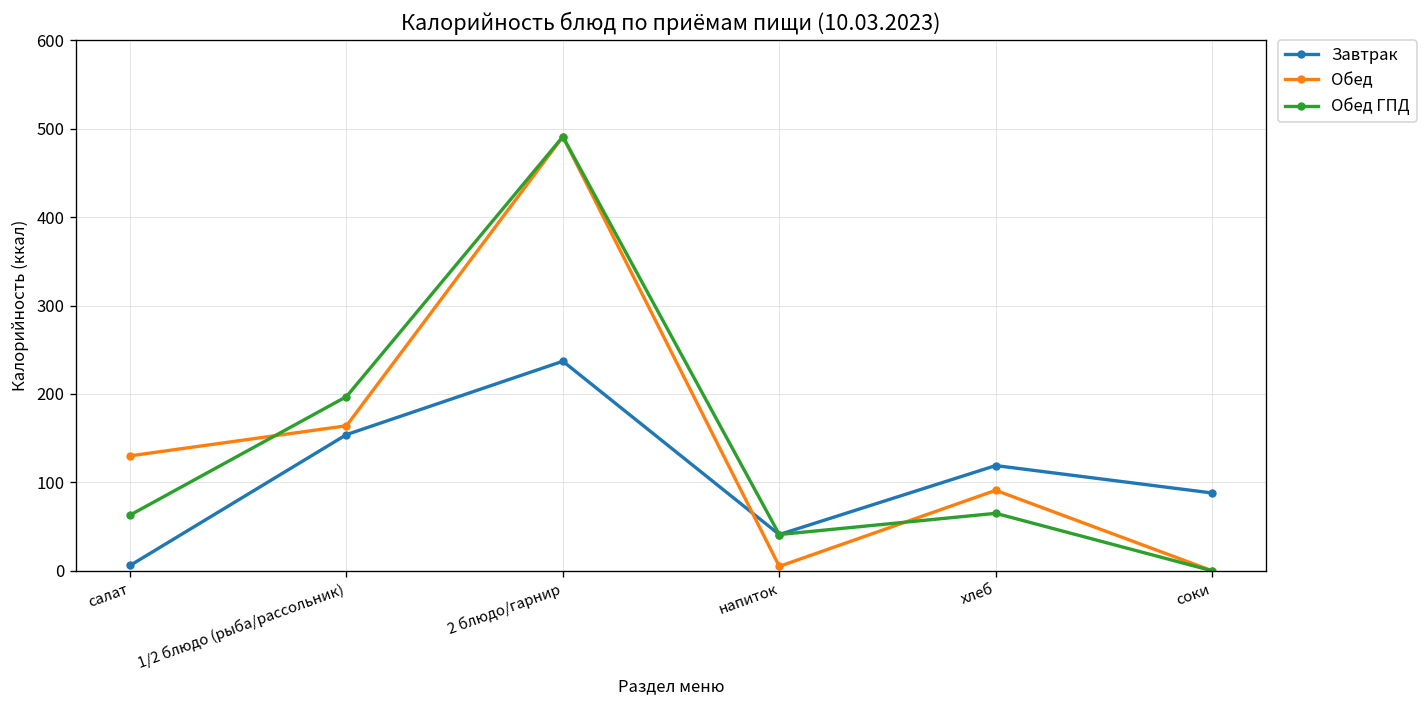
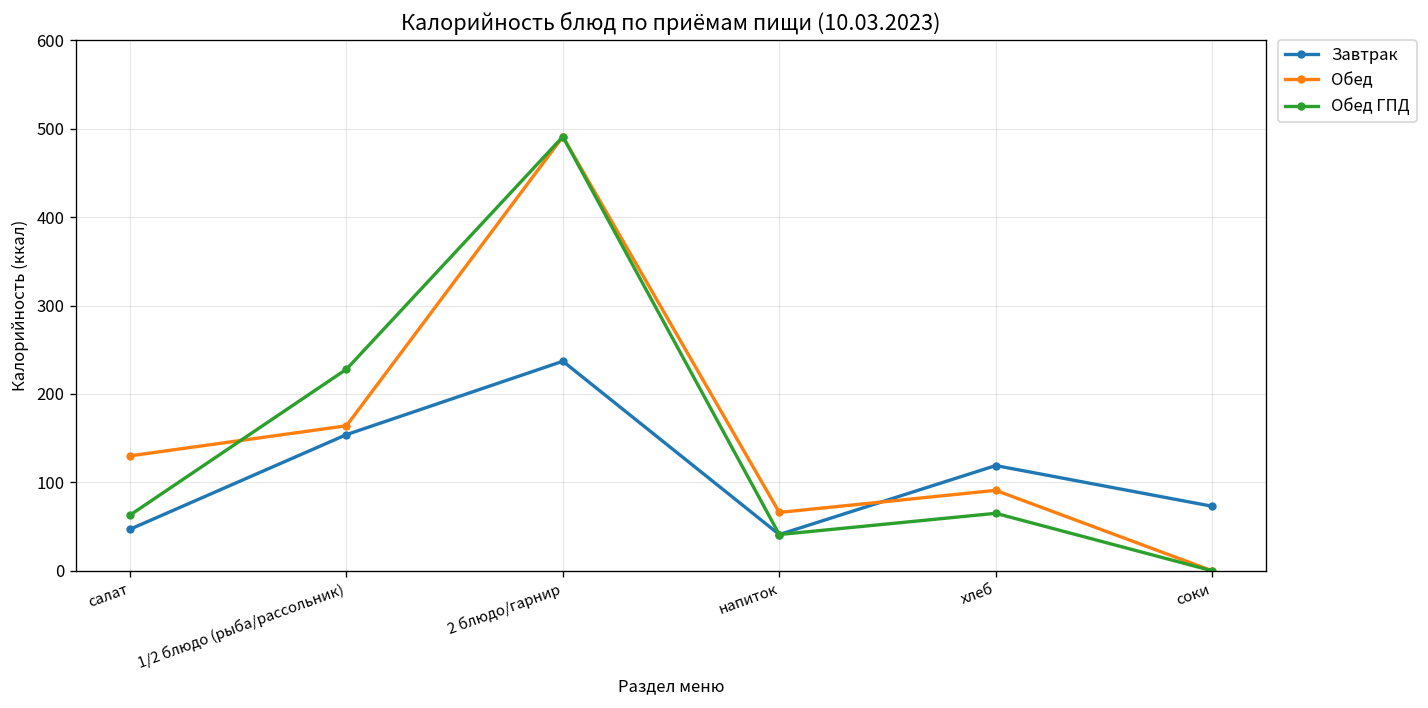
Завтрак, салат: 10 -> 50
Обед ГПД, 1/2 блюдо (рыба/рассольник): 200 -> 230
Обед, напиток: 10 -> 70
Завтрак, соки: 90 -> 70
